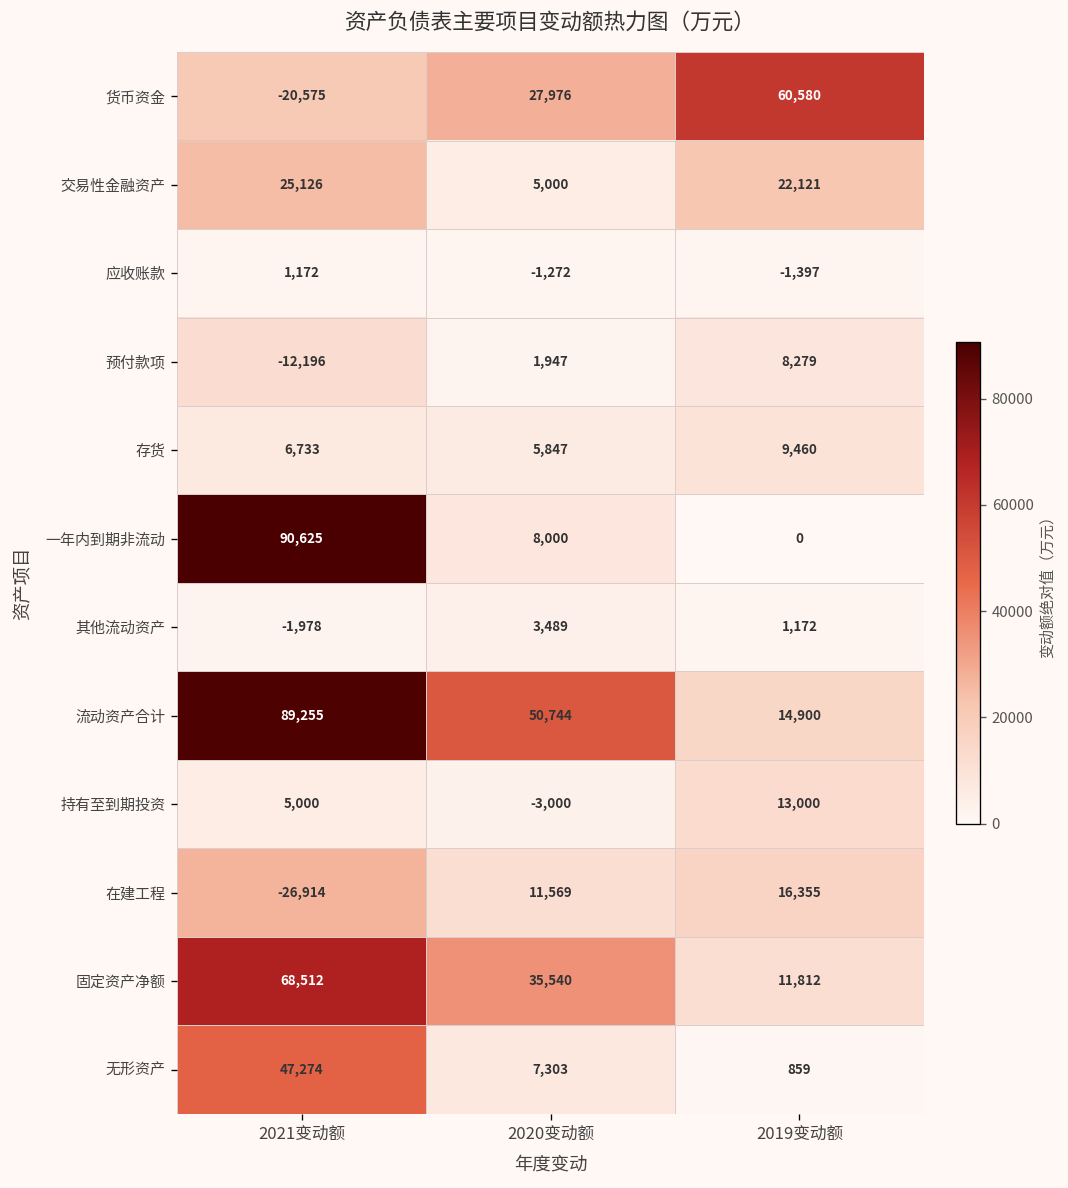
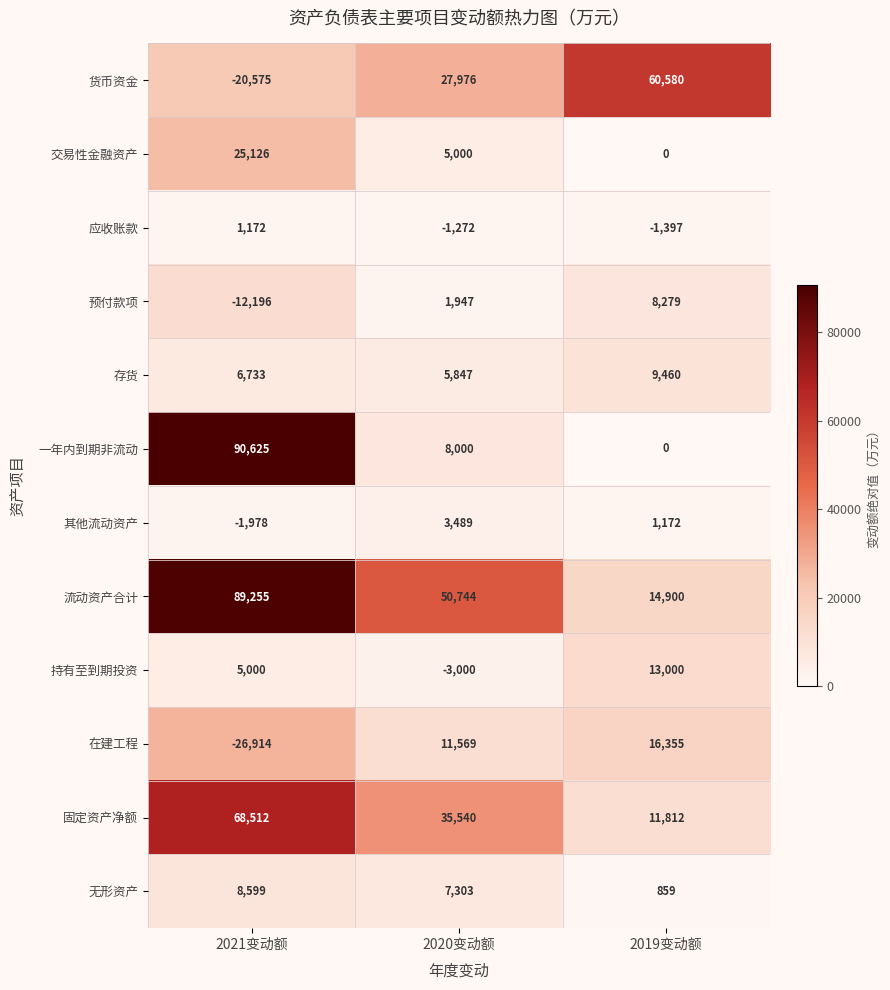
交易性金融资产, 2019变动额: 22,121 -> 0
无形资产, 2021变动额: 47,274 -> 8,599
